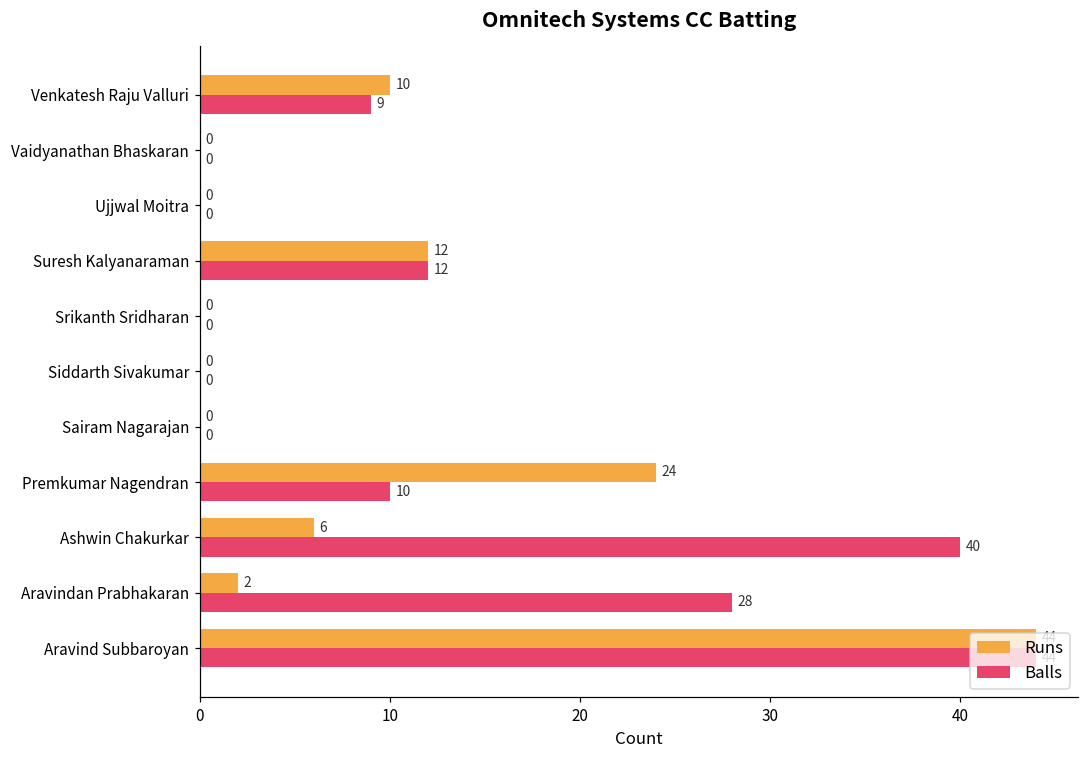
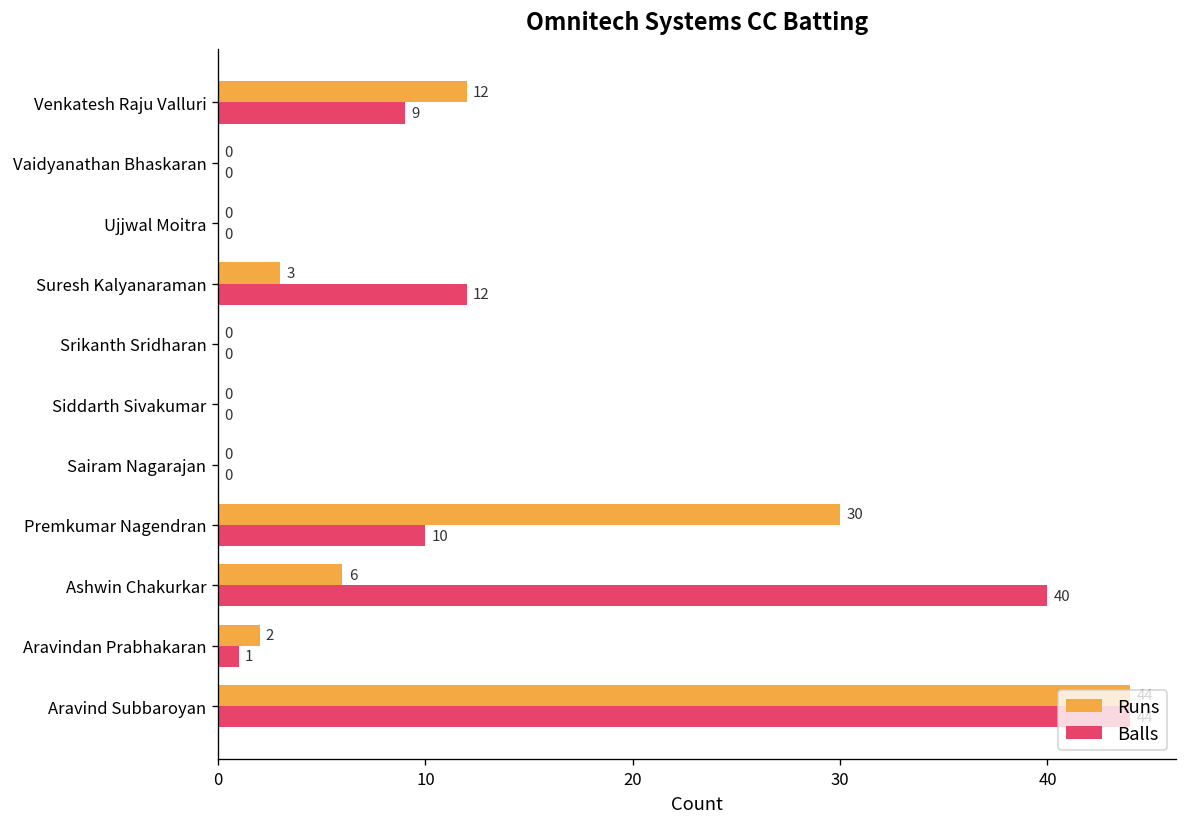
Runs, Venkatesh Raju Valluri: 10 -> 12
Runs, Suresh Kalyanaraman: 12 -> 3
Runs, Premkumar Nagendran: 24 -> 30
Balls, Aravindan Prabhakaran: 28 -> 1
